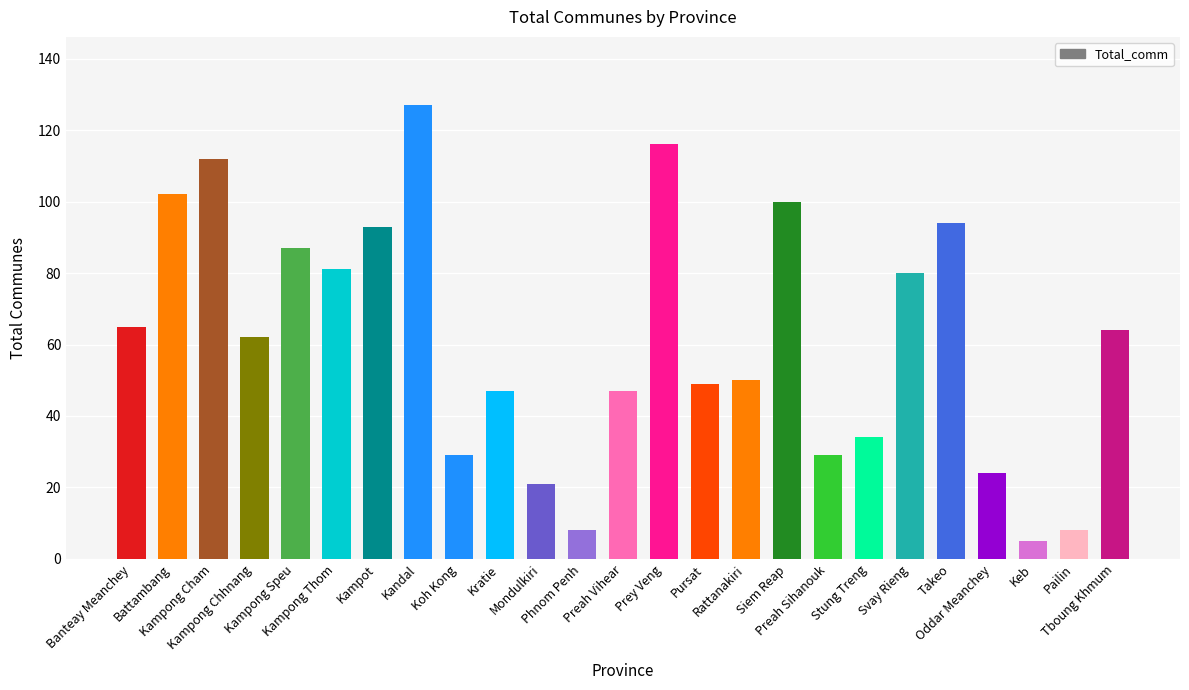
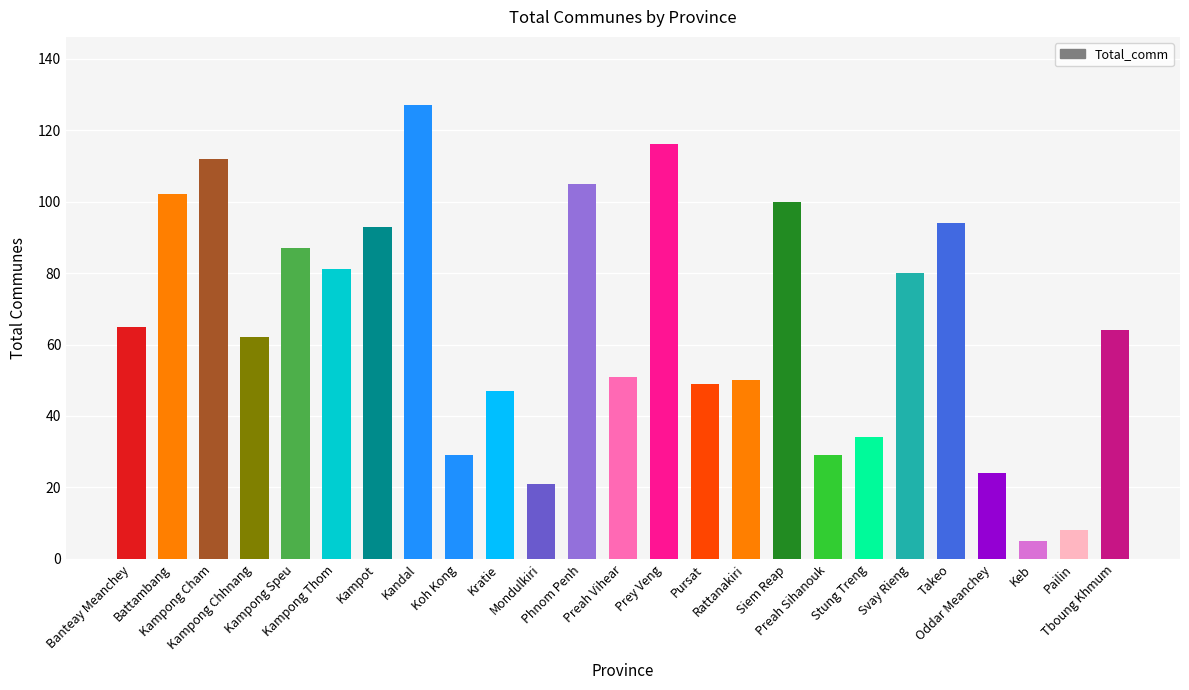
Phnom Penh: 8 -> 105
Preah Vihear: 47 -> 51
